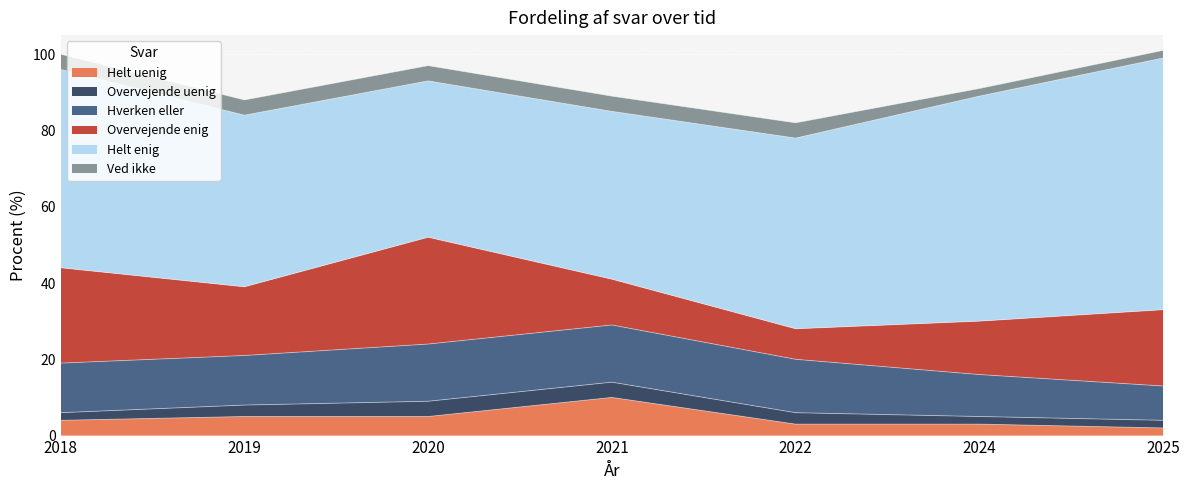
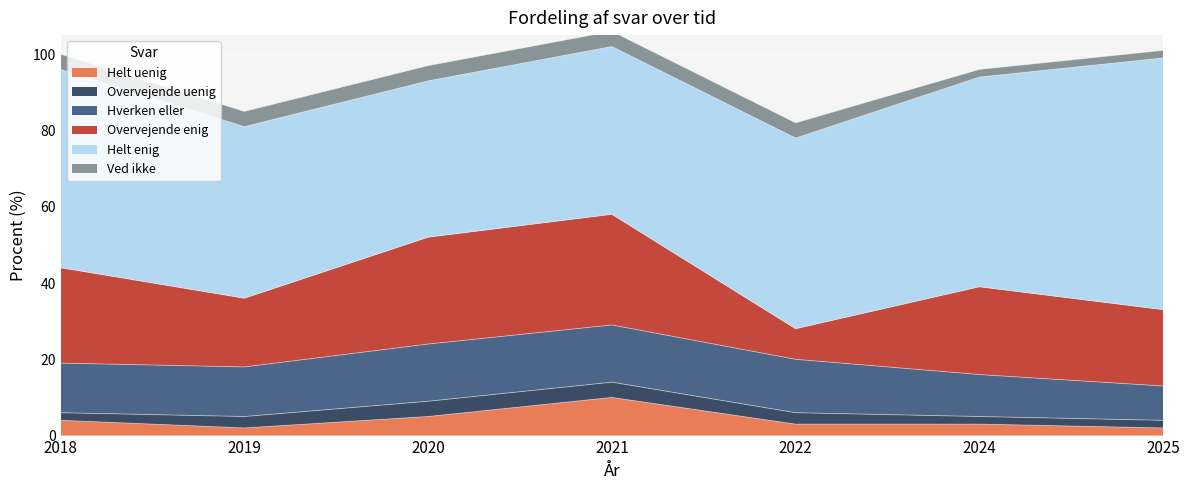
Helt uenig, 2019: 5 -> 2
Overvejende enig, 2021: 12 -> 29
Overvejende enig, 2024: 14 -> 23
Helt enig, 2024: 59 -> 55
